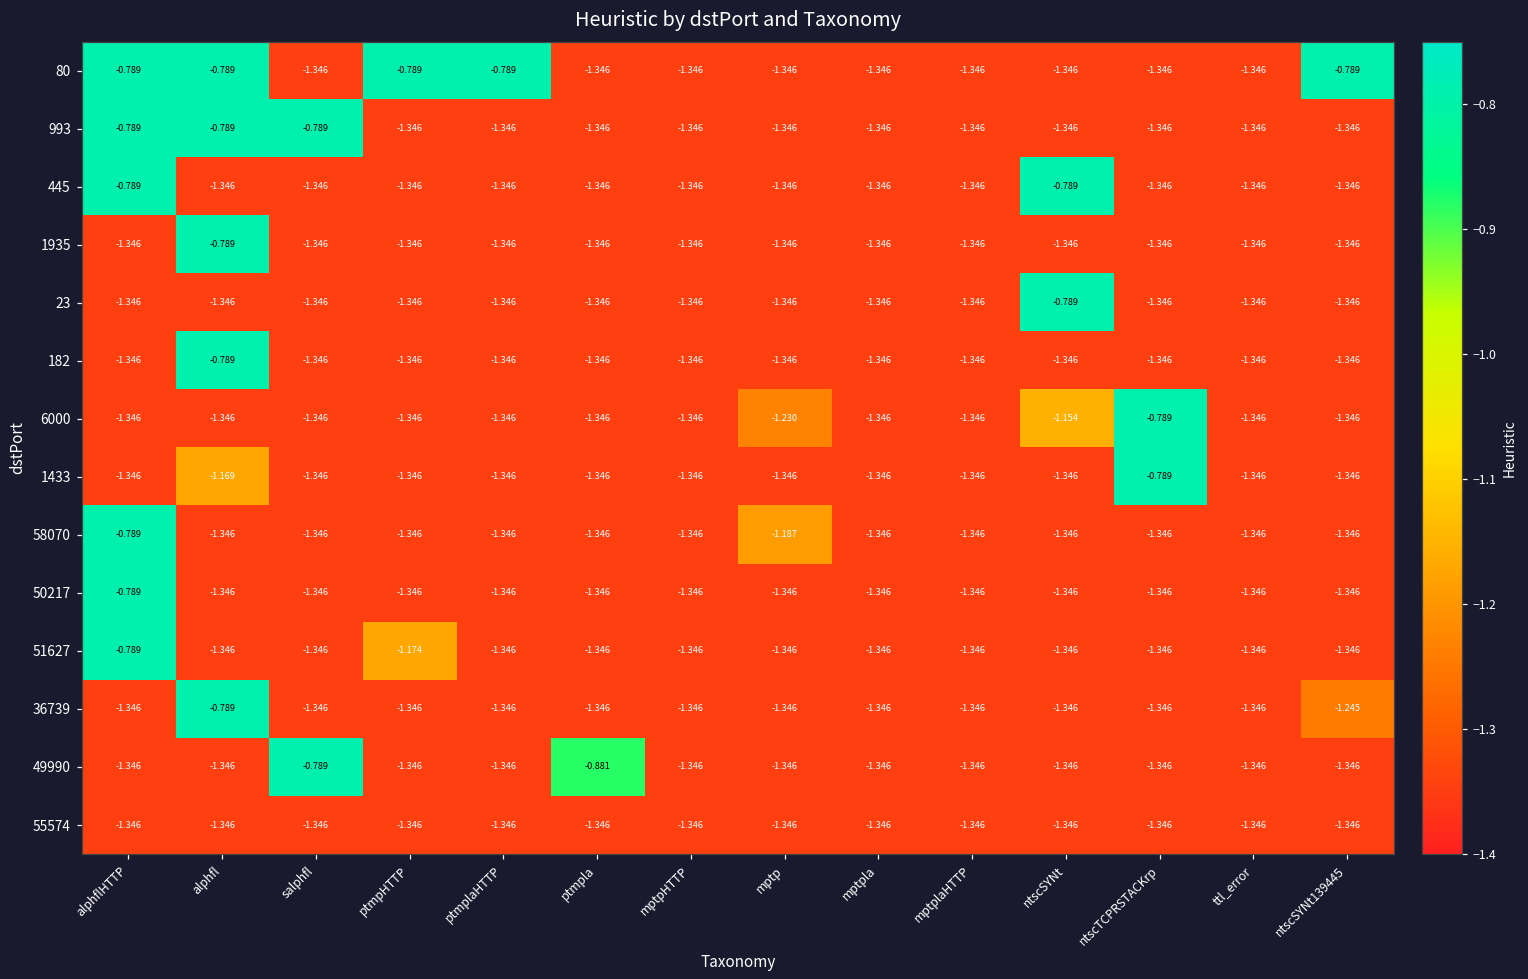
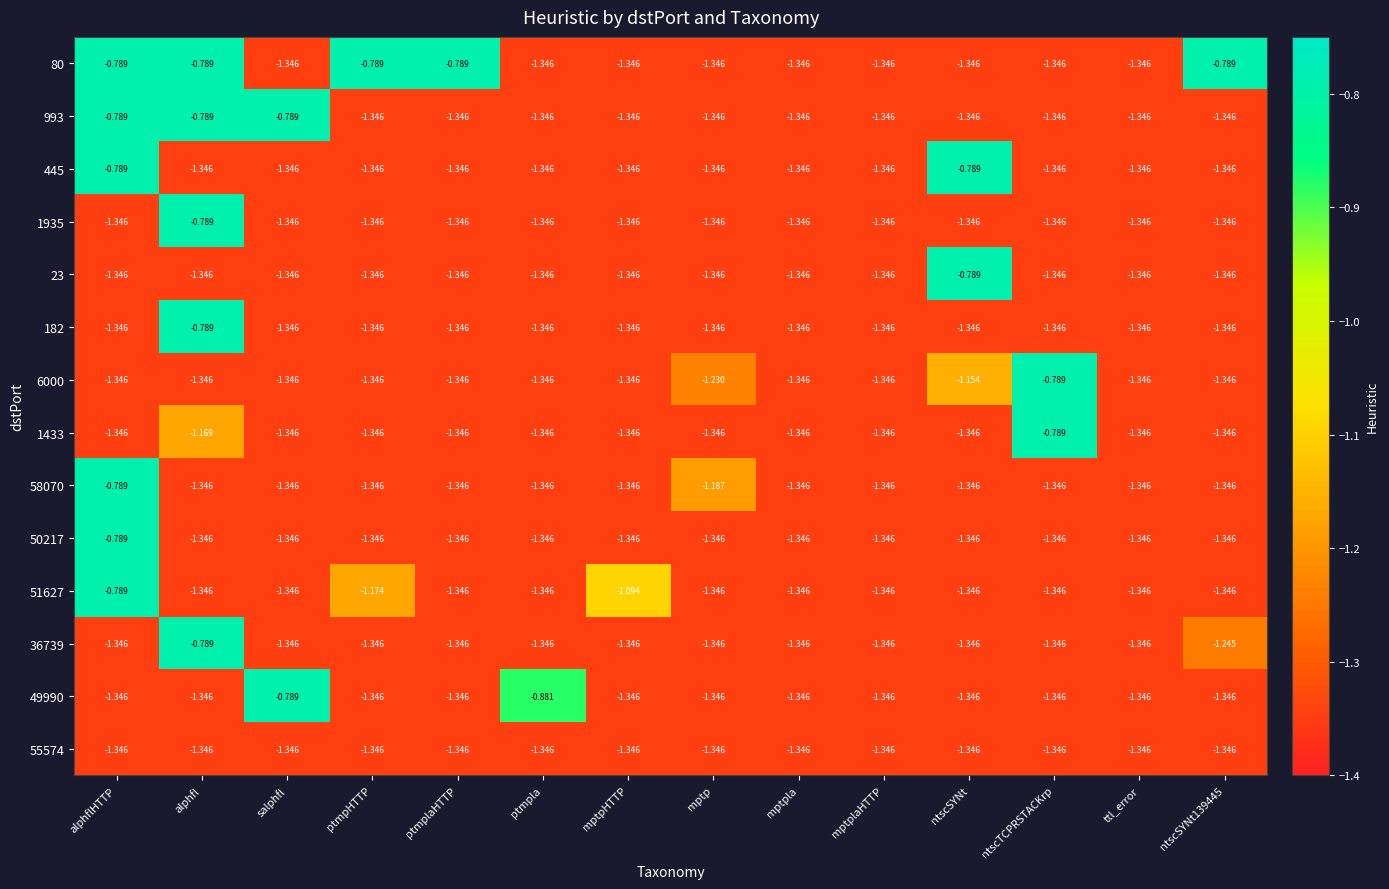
51627, mptpHTTP: -1.346 -> -1.094
